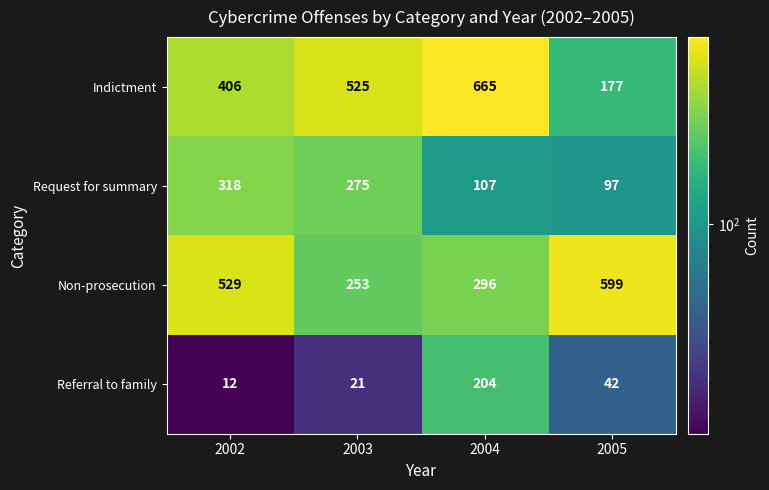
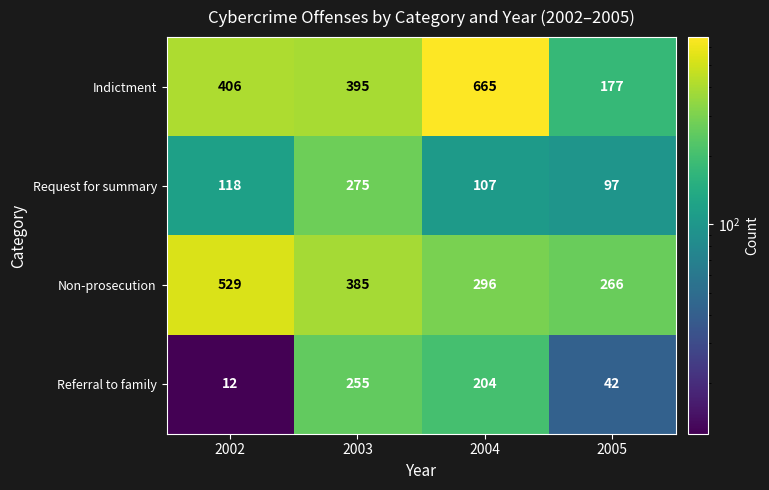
Indictment, 2003: 525 -> 395
Request for summary, 2002: 318 -> 118
Non-prosecution, 2003: 253 -> 385
Non-prosecution, 2005: 599 -> 266
Referral to family, 2003: 21 -> 255
